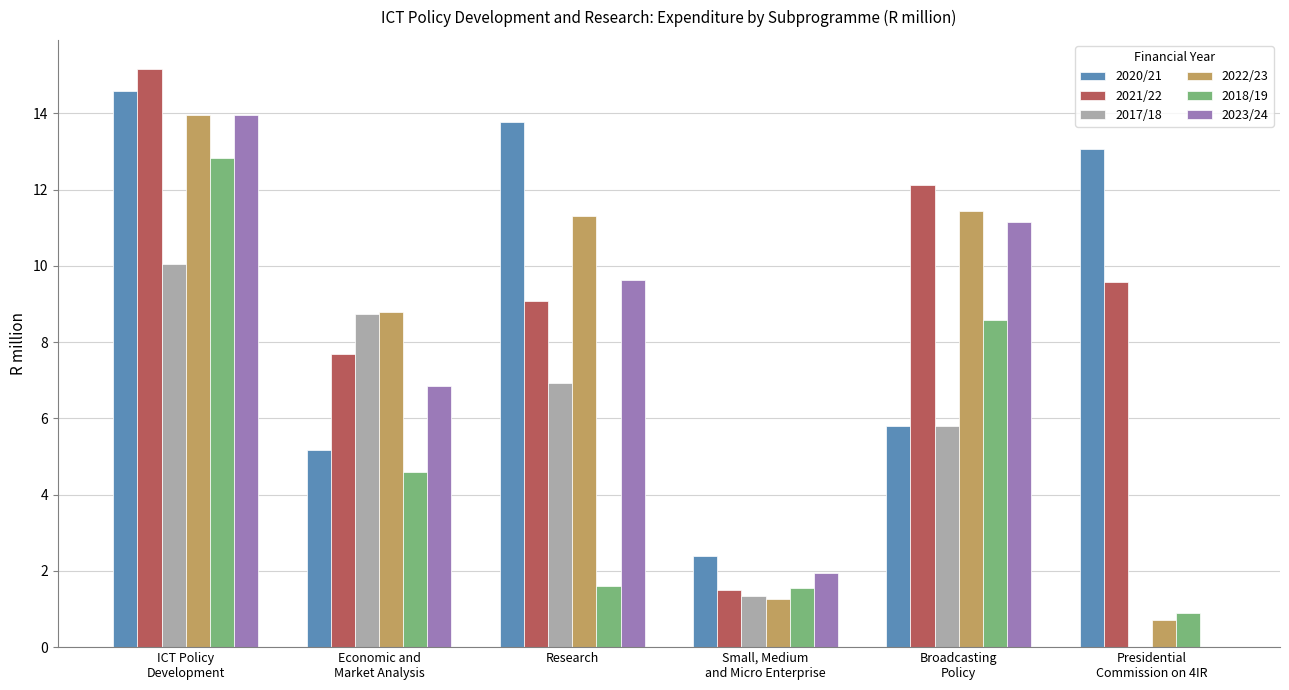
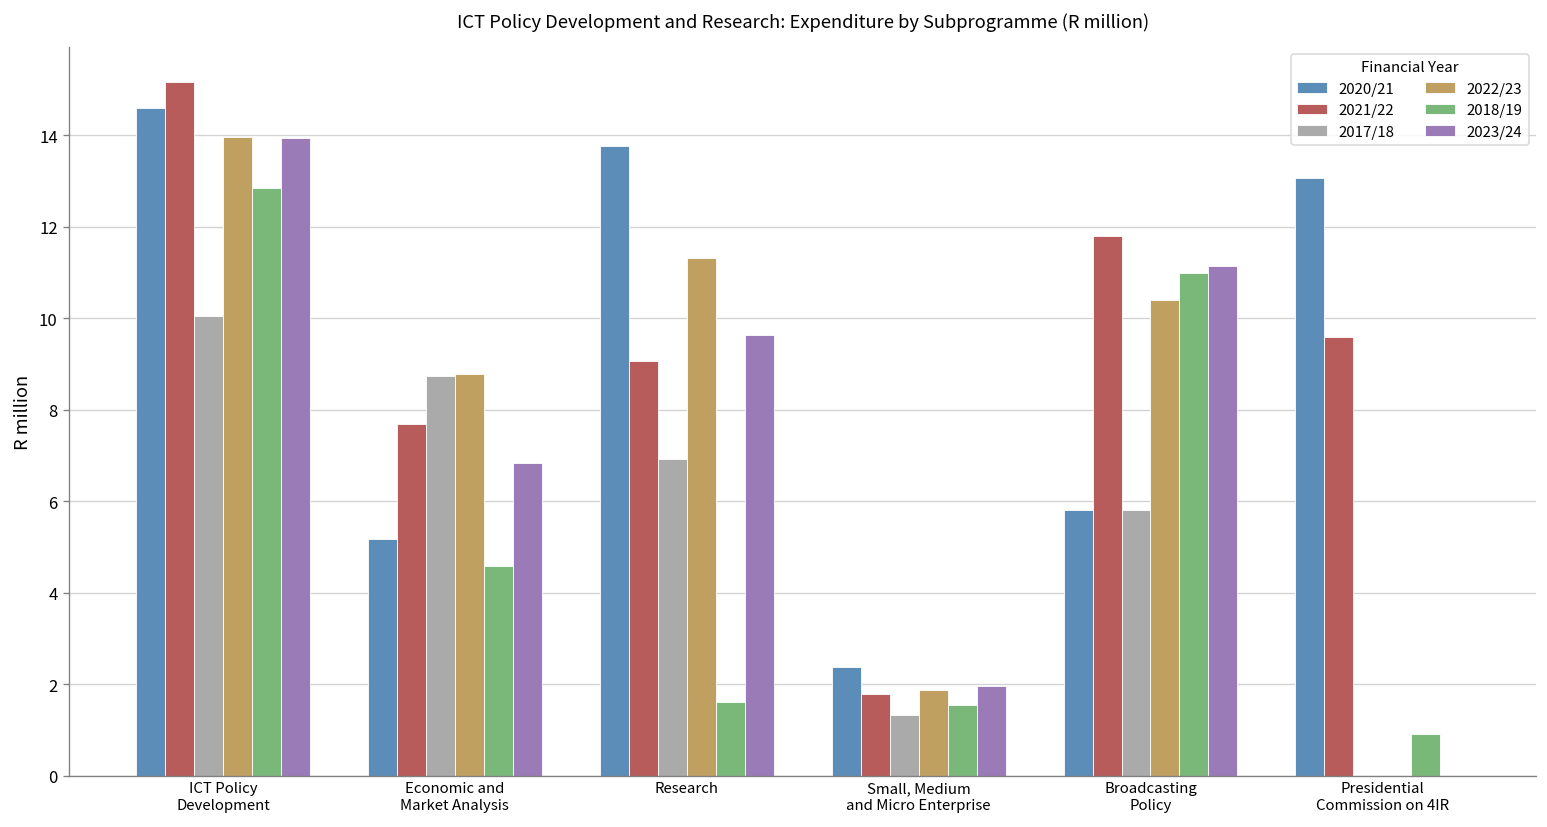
2021/22, Small, Medium and Micro Enterprise: 1.5 -> 1.8
2022/23, Small, Medium and Micro Enterprise: 1.3 -> 1.9
2021/22, Broadcasting Policy: 12.1 -> 11.8
2022/23, Broadcasting Policy: 11.4 -> 10.4
2018/19, Broadcasting Policy: 8.6 -> 11.0
2022/23, Presidential Commission on 4IR: 0.7 -> 0.0
